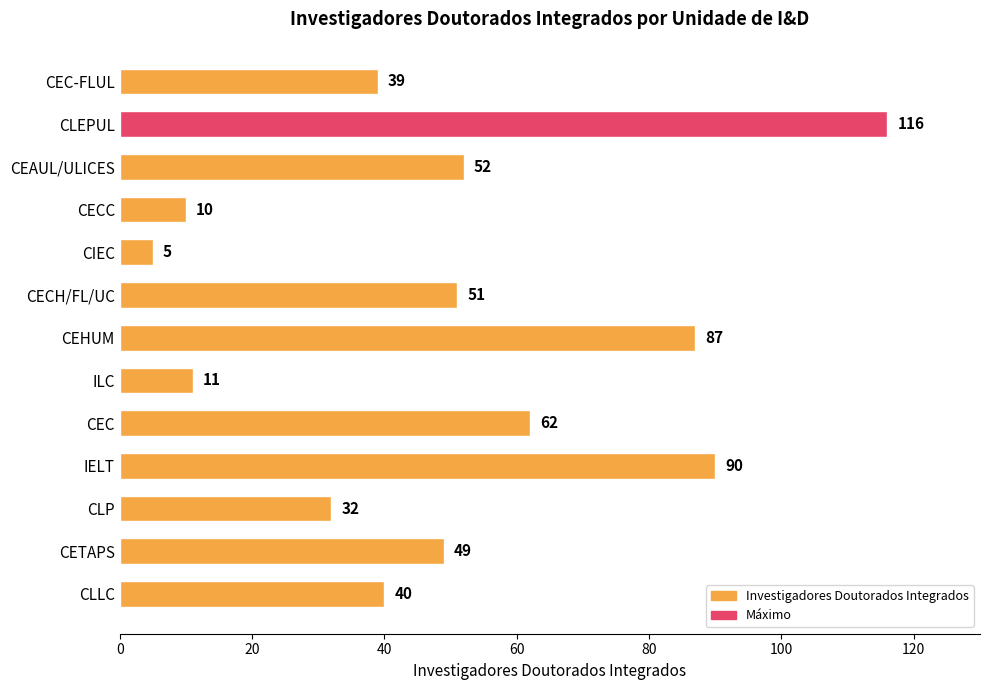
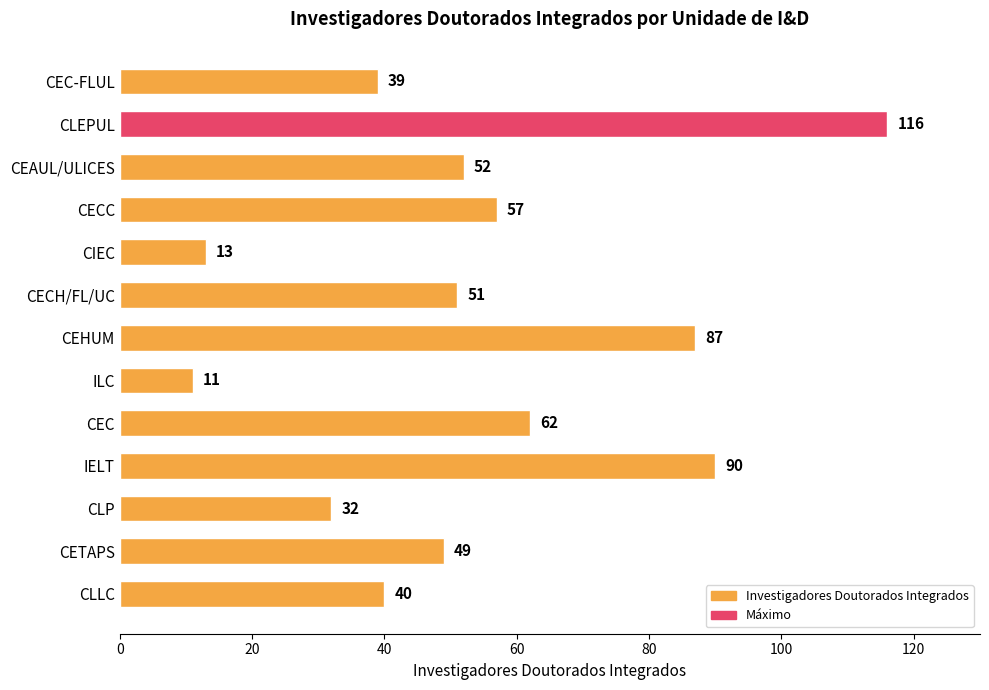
CECC: 10 -> 57
CIEC: 5 -> 13
